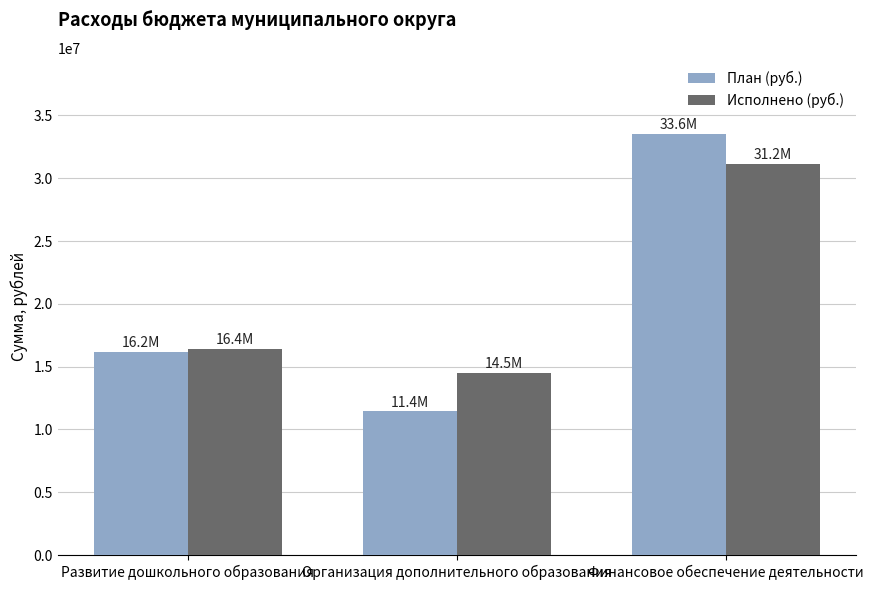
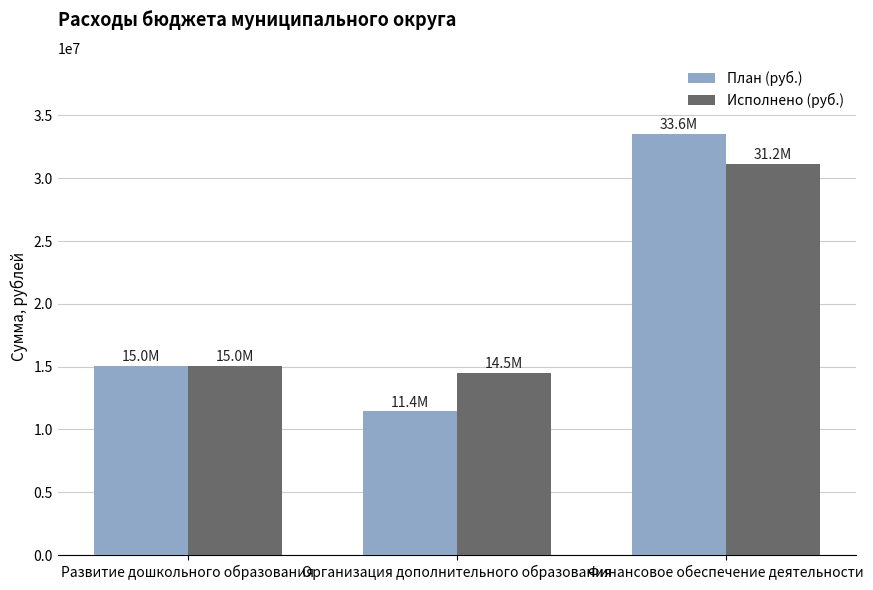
План (руб.), Развитие дошкольного образования: 16.2M -> 15.0M
Исполнено (руб.), Развитие дошкольного образования: 16.4M -> 15.0M
